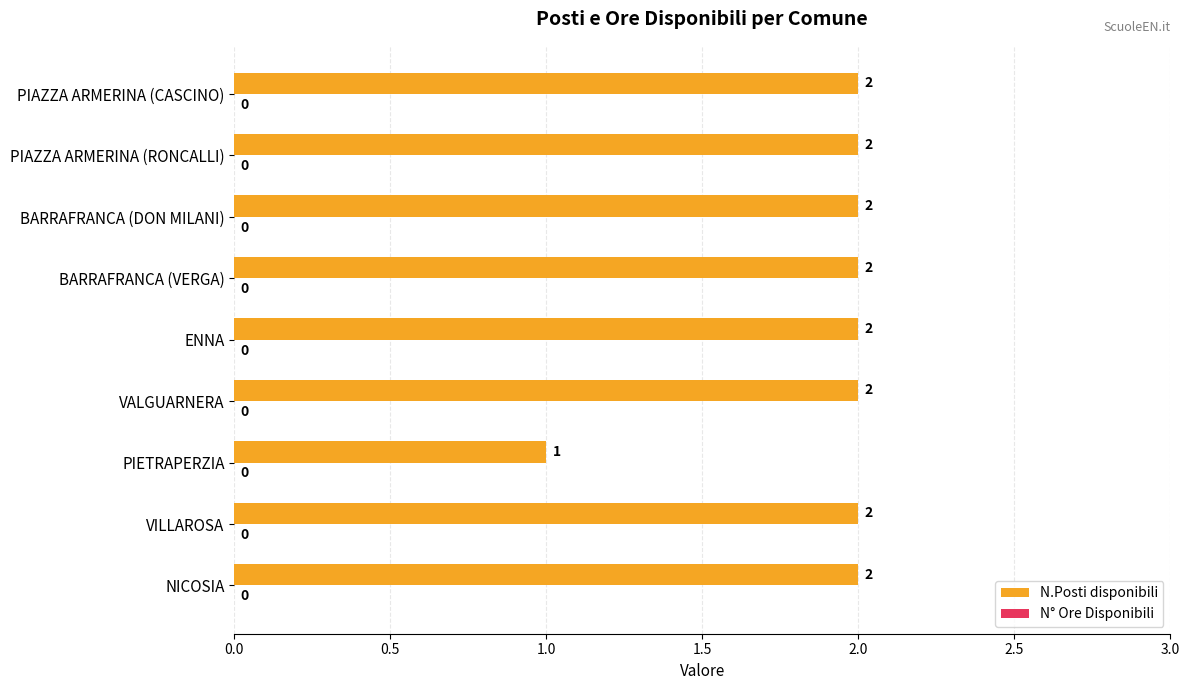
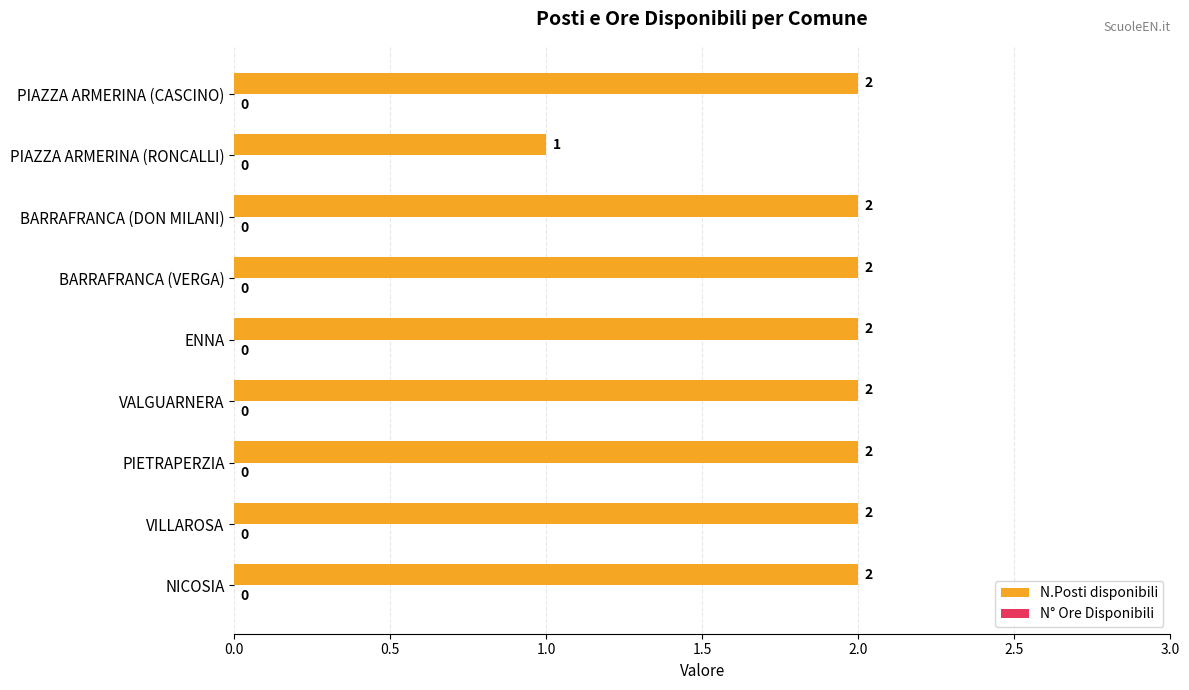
N.Posti disponibili, PIAZZA ARMERINA (RONCALLI): 2 -> 1
N.Posti disponibili, PIETRAPERZIA: 1 -> 2
